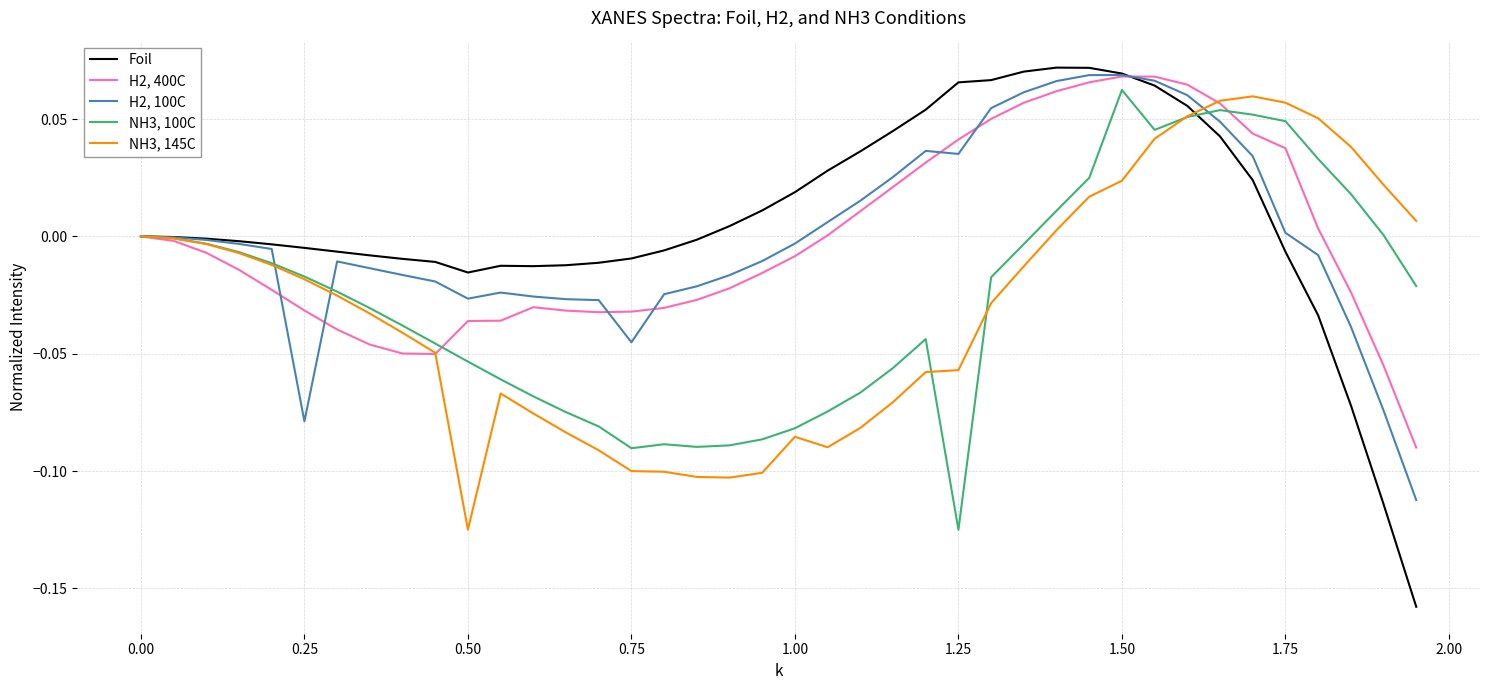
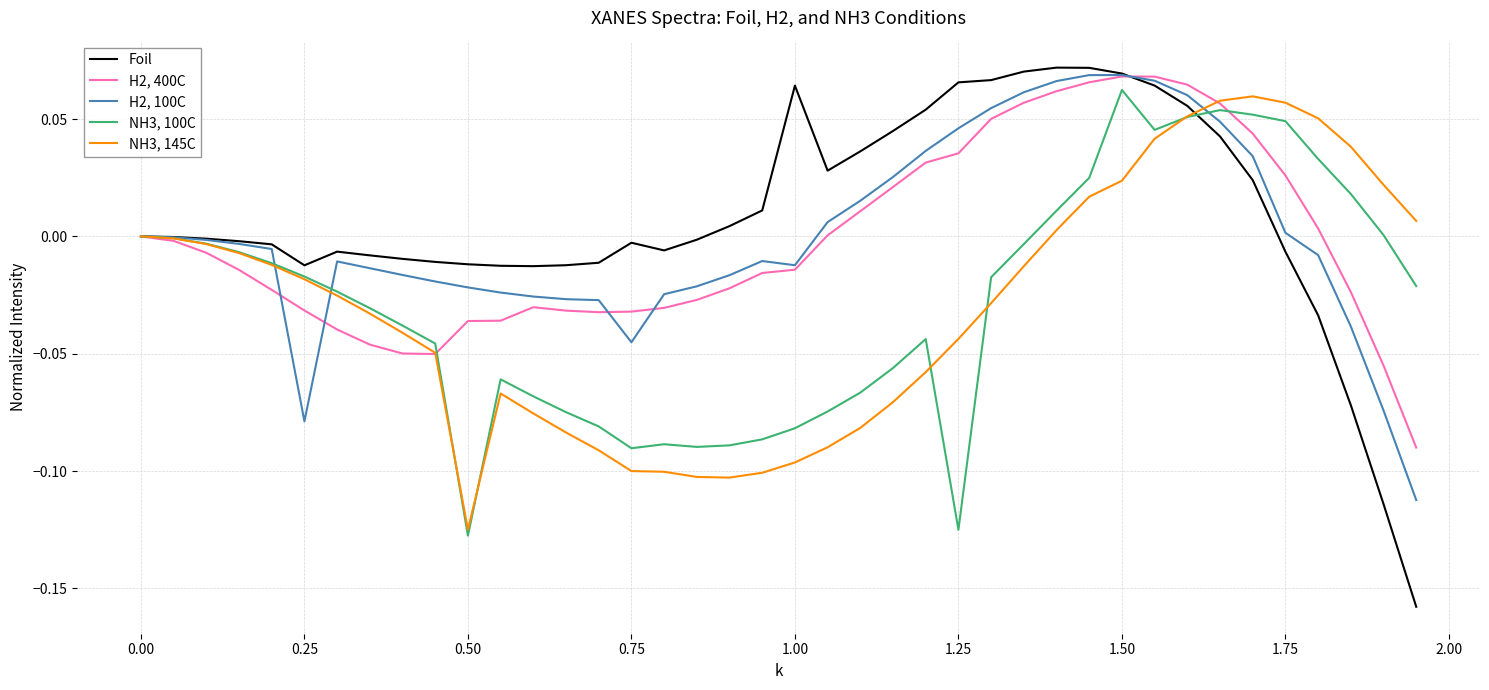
Foil, 0.25: -0.005 -> -0.012
Foil, 0.50: -0.015 -> -0.012
H2, 100C, 0.50: -0.027 -> -0.022
NH3, 100C, 0.50: -0.053 -> -0.128
Foil, 0.75: -0.009 -> -0.003
Foil, 1.00: 0.019 -> 0.064
H2, 400C, 1.00: -0.008 -> -0.014
H2, 100C, 1.00: -0.003 -> -0.012
NH3, 145C, 1.00: -0.085 -> -0.096
H2, 400C, 1.25: 0.041 -> 0.035
H2, 100C, 1.25: 0.035 -> 0.046
NH3, 145C, 1.25: -0.057 -> -0.044
H2, 400C, 1.75: 0.038 -> 0.026
